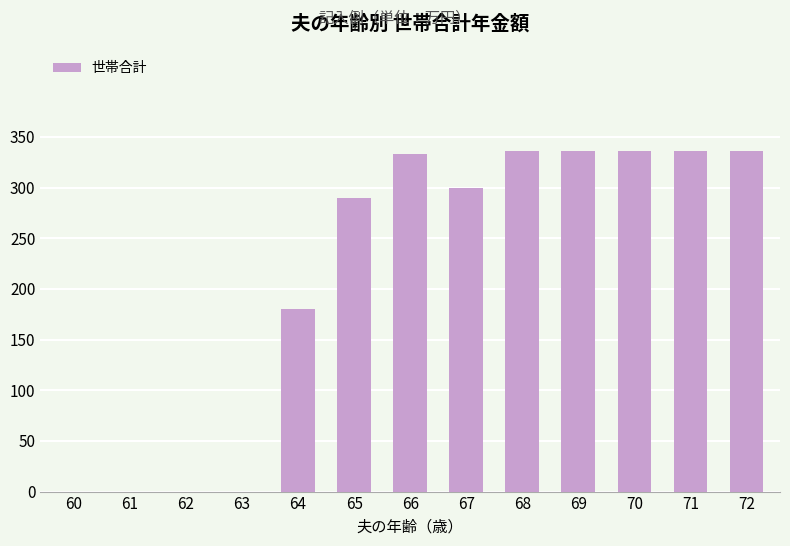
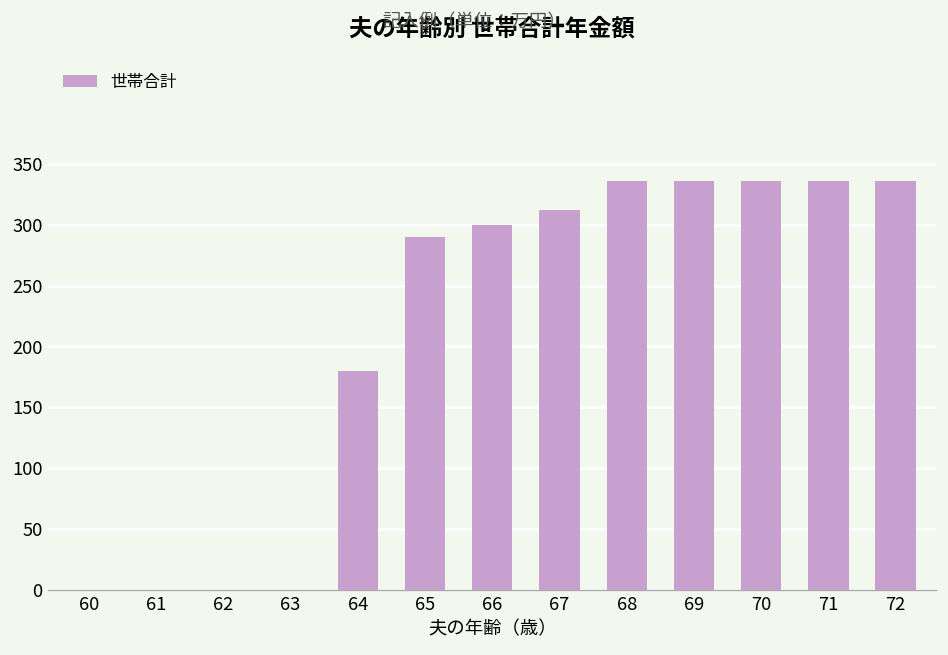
66: 333 -> 300
67: 300 -> 312
